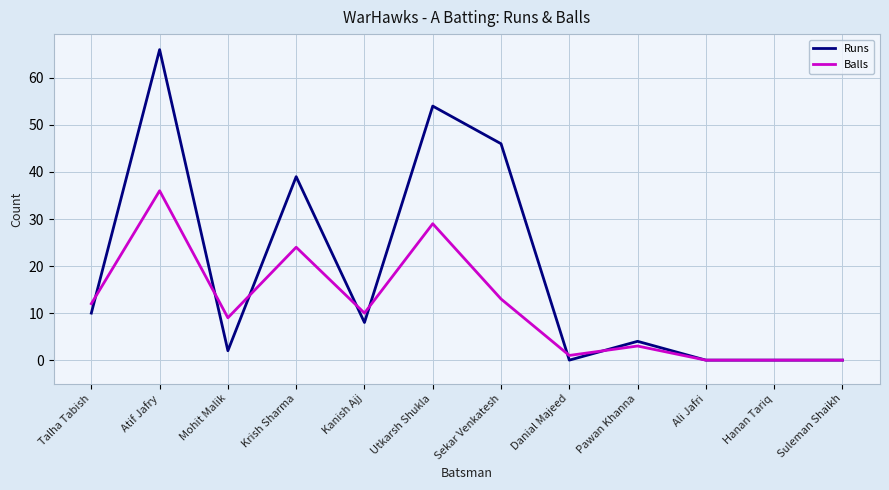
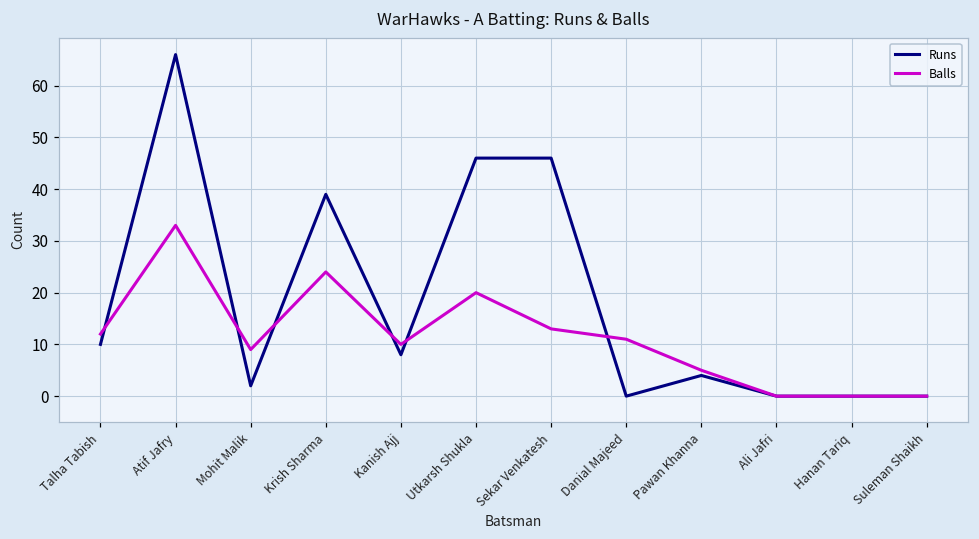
Balls, Atif Jafry: 36 -> 33
Runs, Utkarsh Shukla: 54 -> 46
Balls, Utkarsh Shukla: 29 -> 20
Balls, Danial Majeed: 1 -> 11
Balls, Pawan Khanna: 3 -> 5
